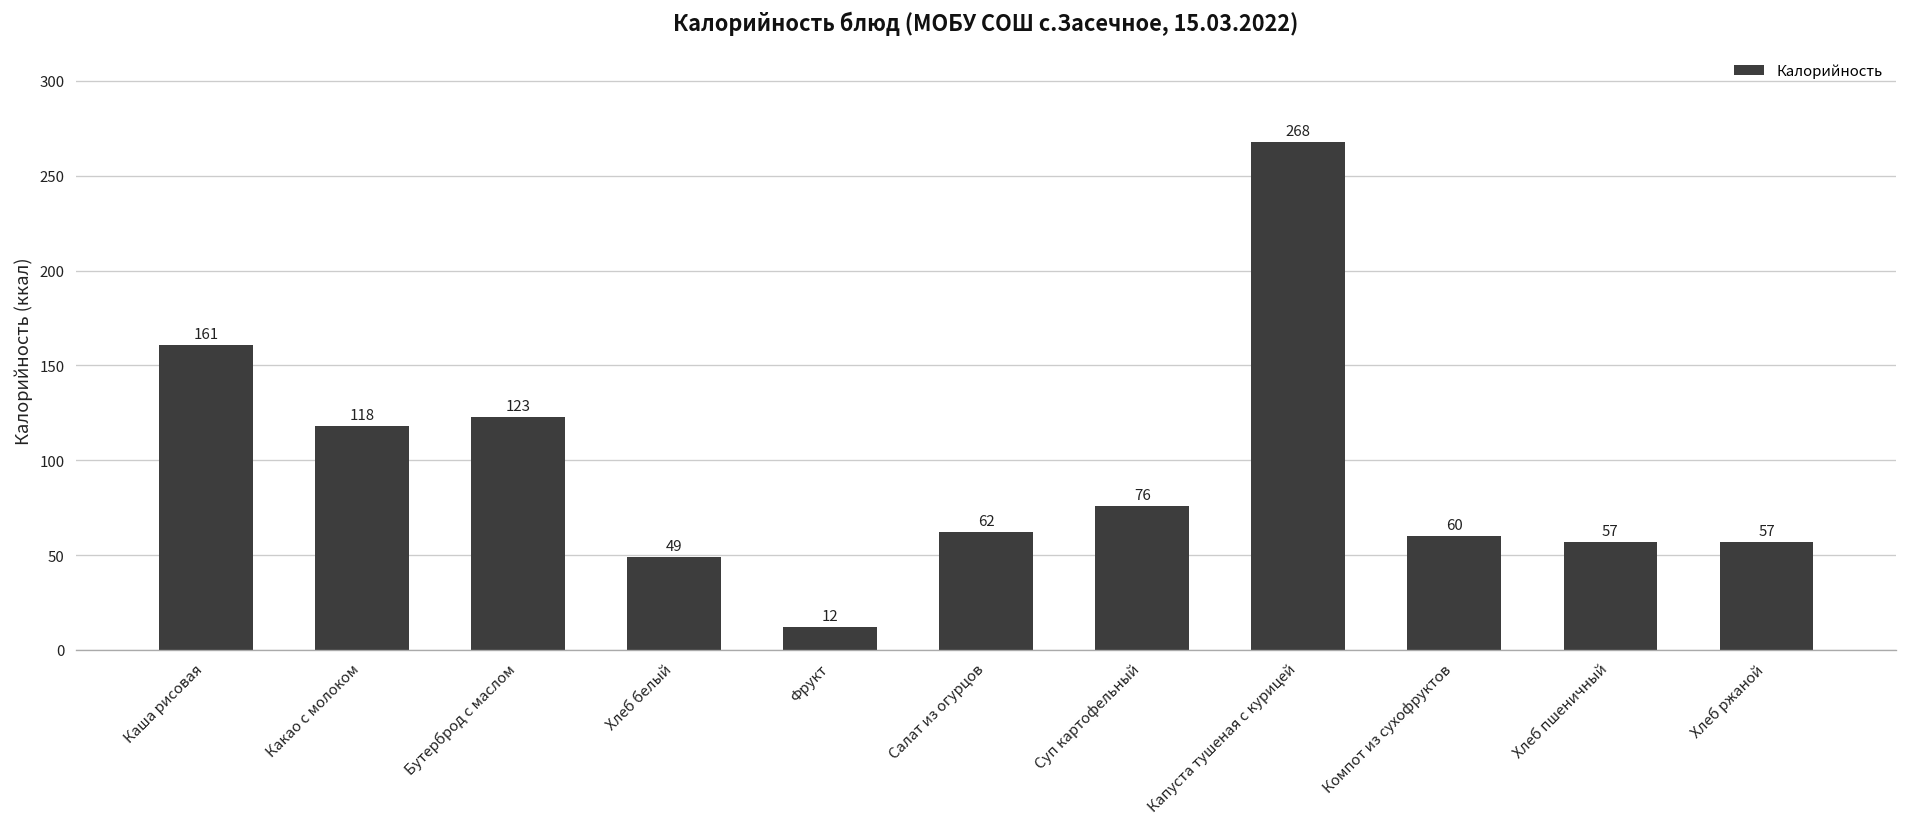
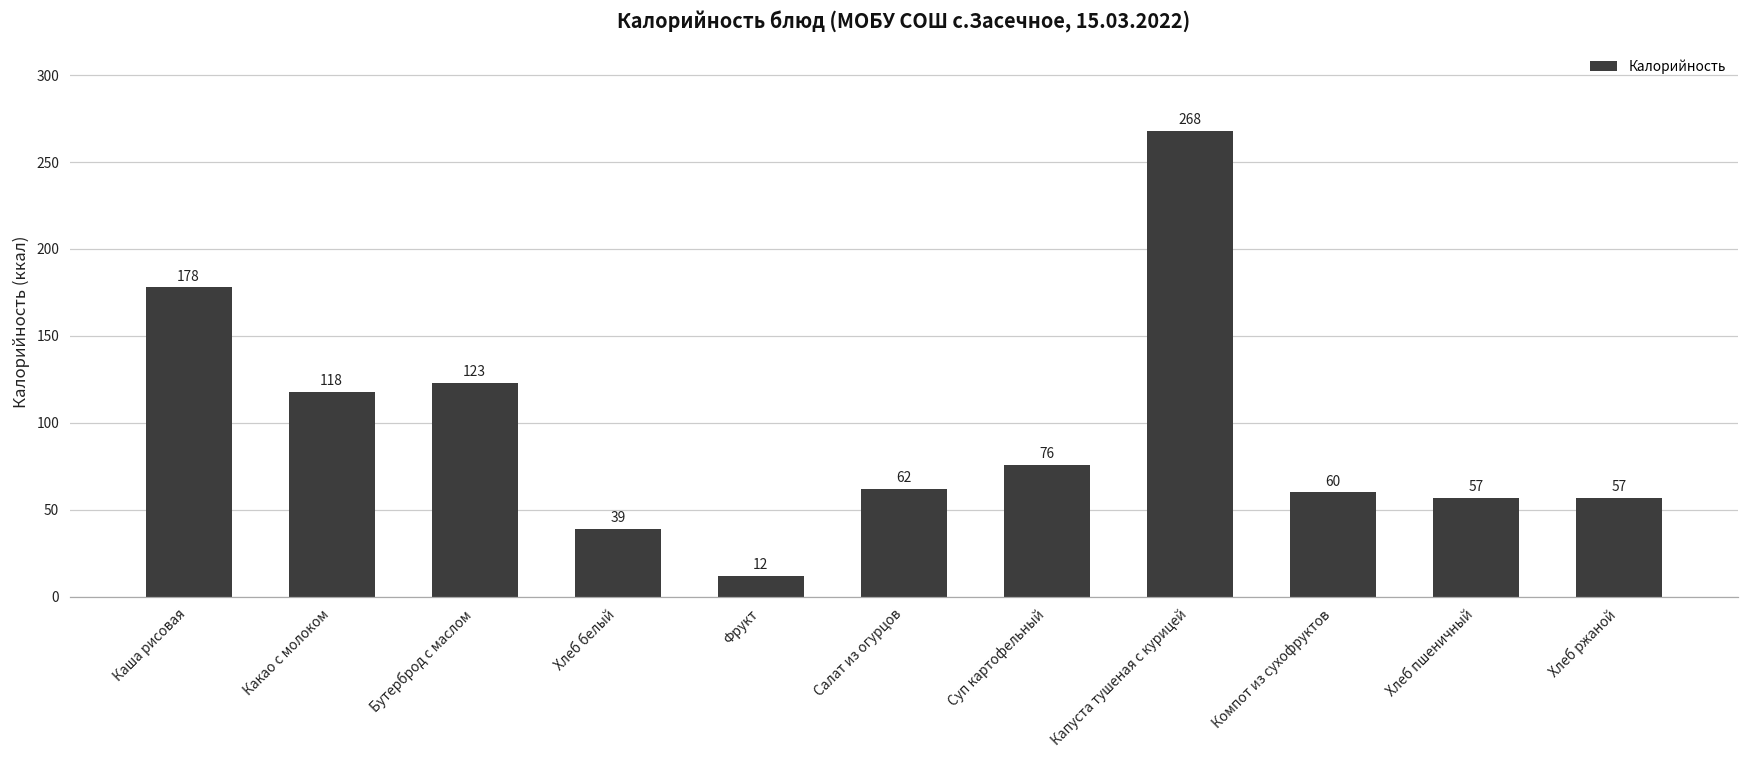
Каша рисовая: 161 -> 178
Хлеб белый: 49 -> 39
